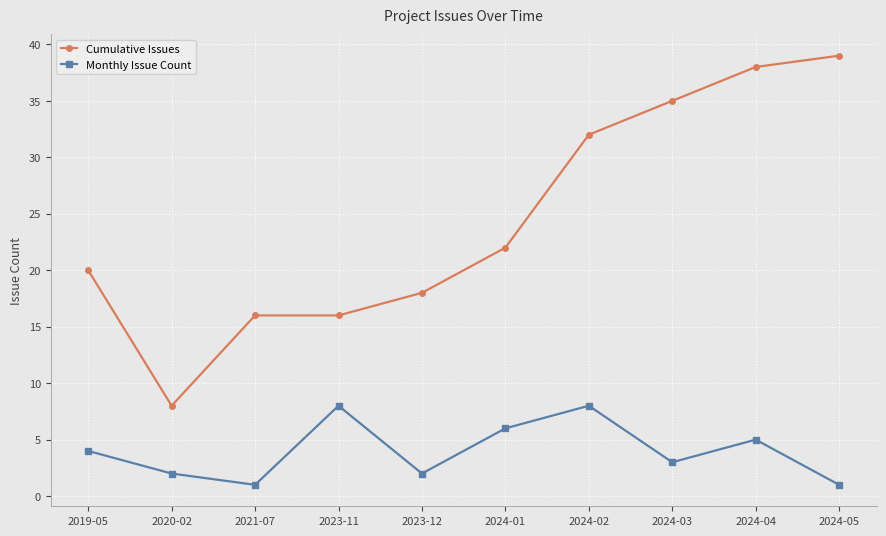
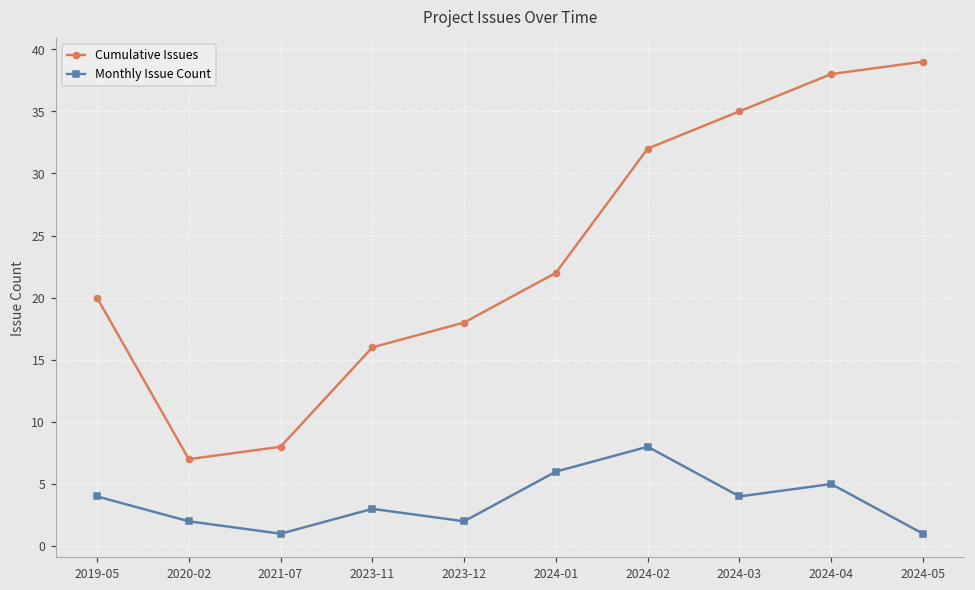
Cumulative Issues, 2020-02: 8 -> 7
Cumulative Issues, 2021-07: 16 -> 8
Monthly Issue Count, 2023-11: 8 -> 3
Monthly Issue Count, 2024-03: 3 -> 4
